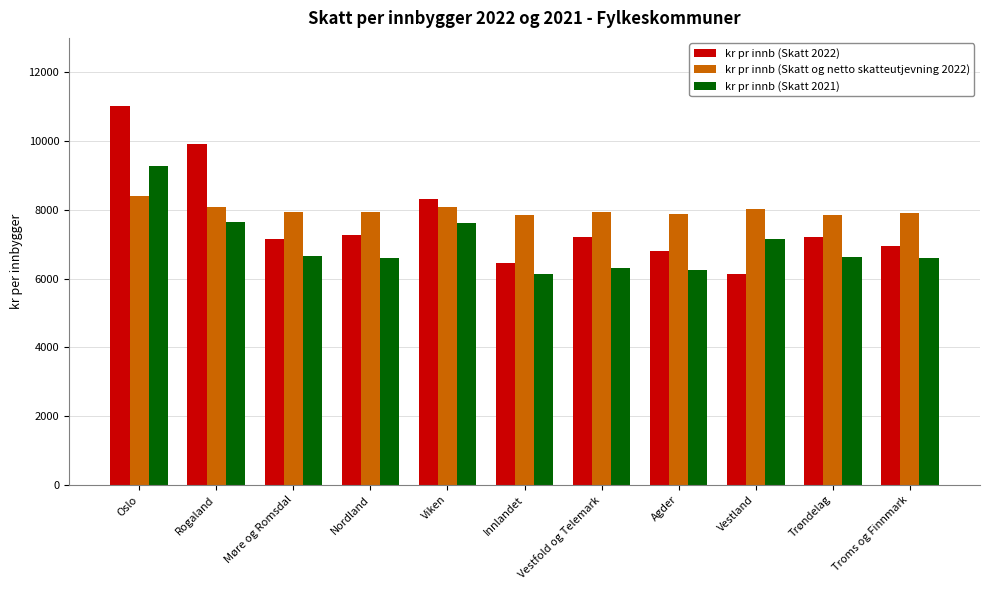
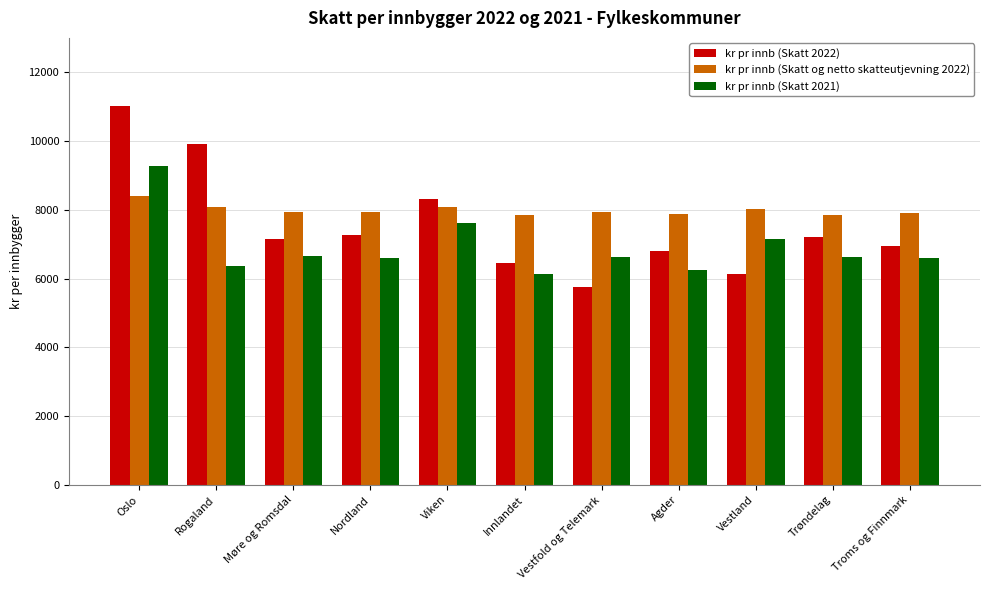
kr pr innb (Skatt 2021), Rogaland: 7600 -> 6400
kr pr innb (Skatt 2022), Vestfold og Telemark: 7200 -> 5800
kr pr innb (Skatt 2021), Vestfold og Telemark: 6300 -> 6600
